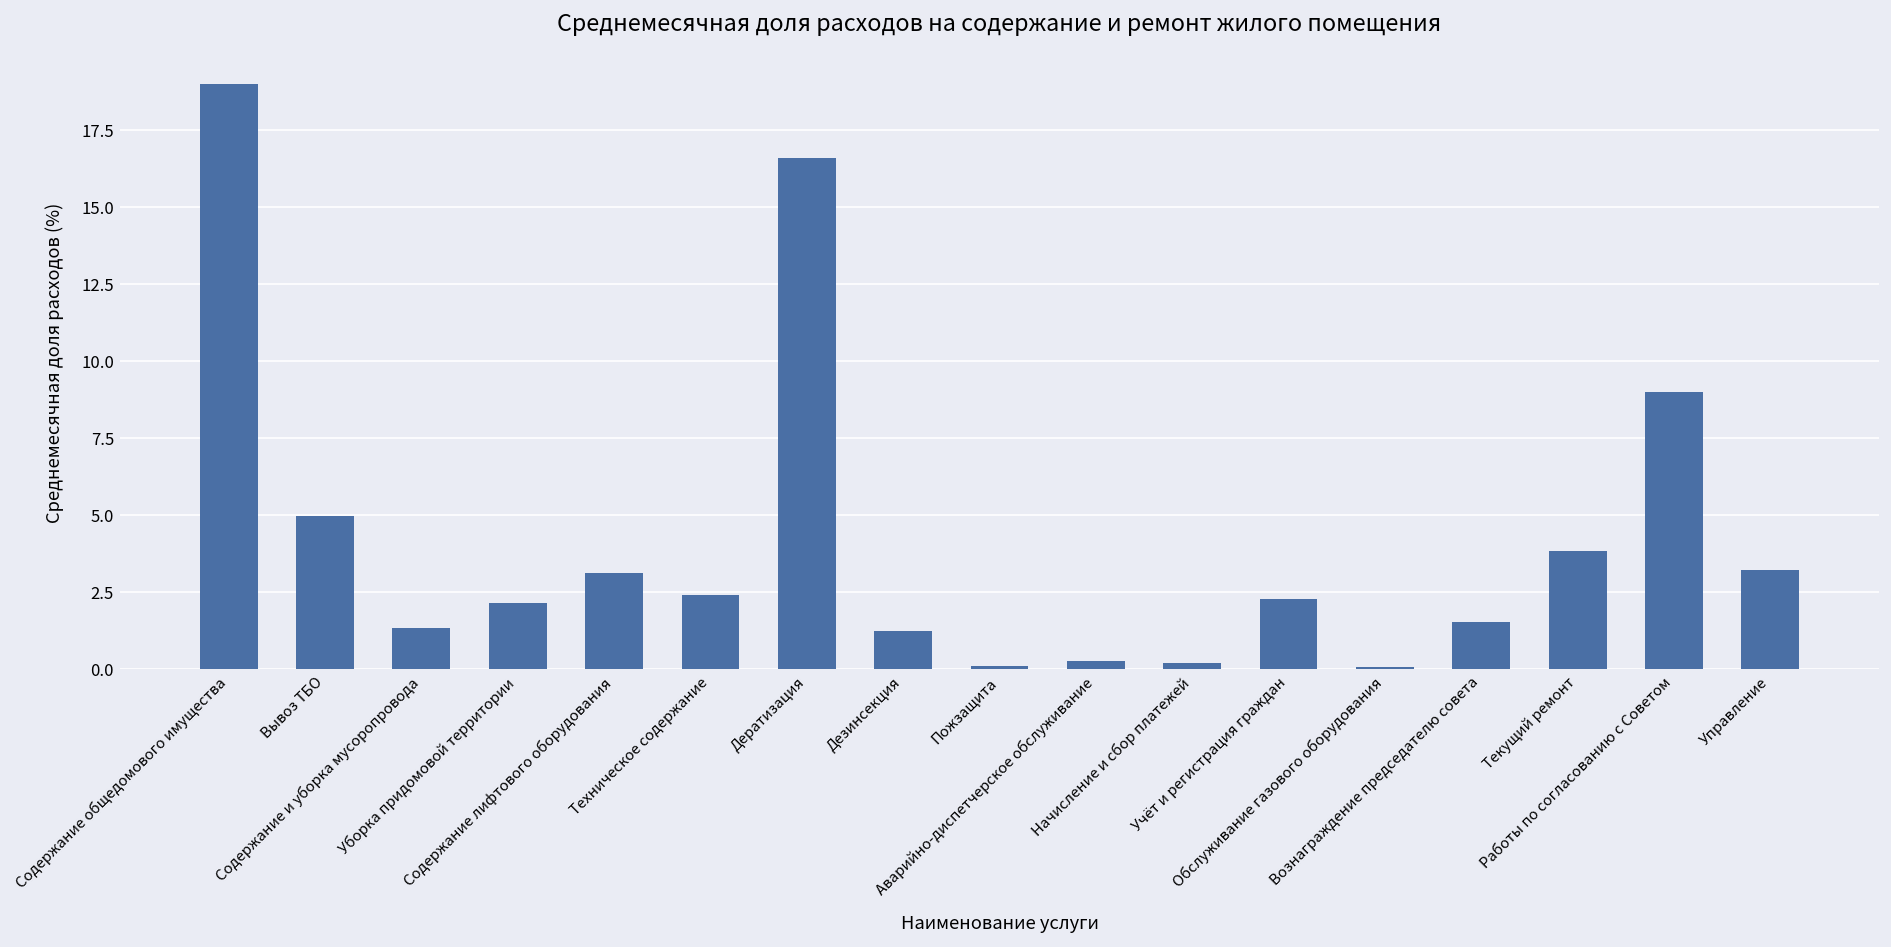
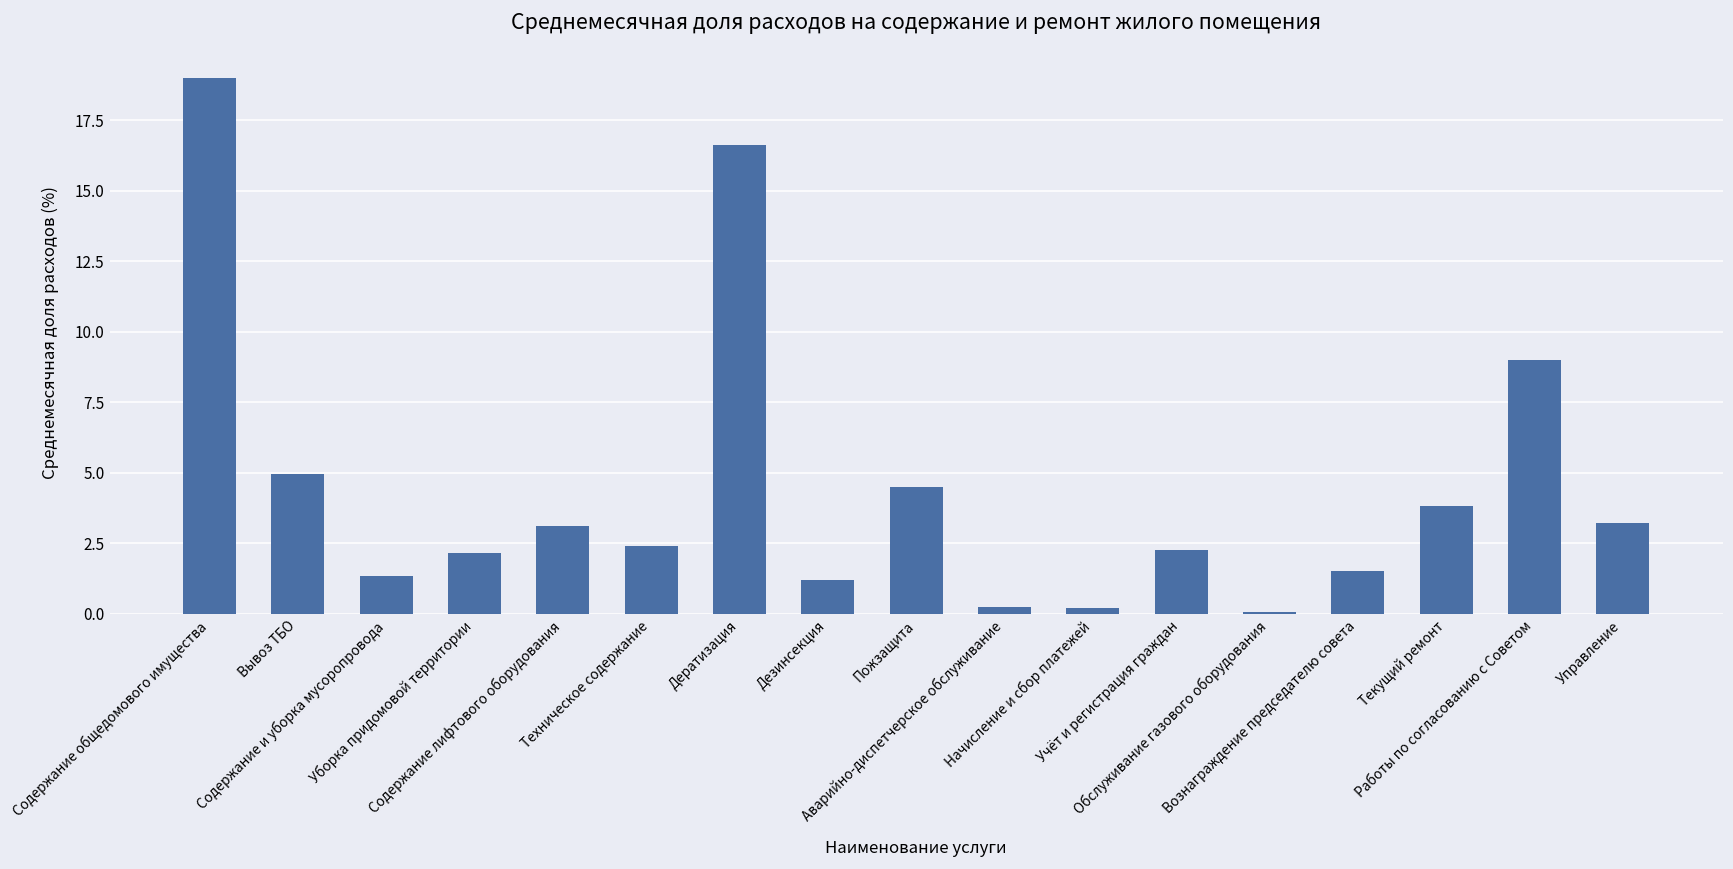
Пожзащита: 0.1 -> 4.5
